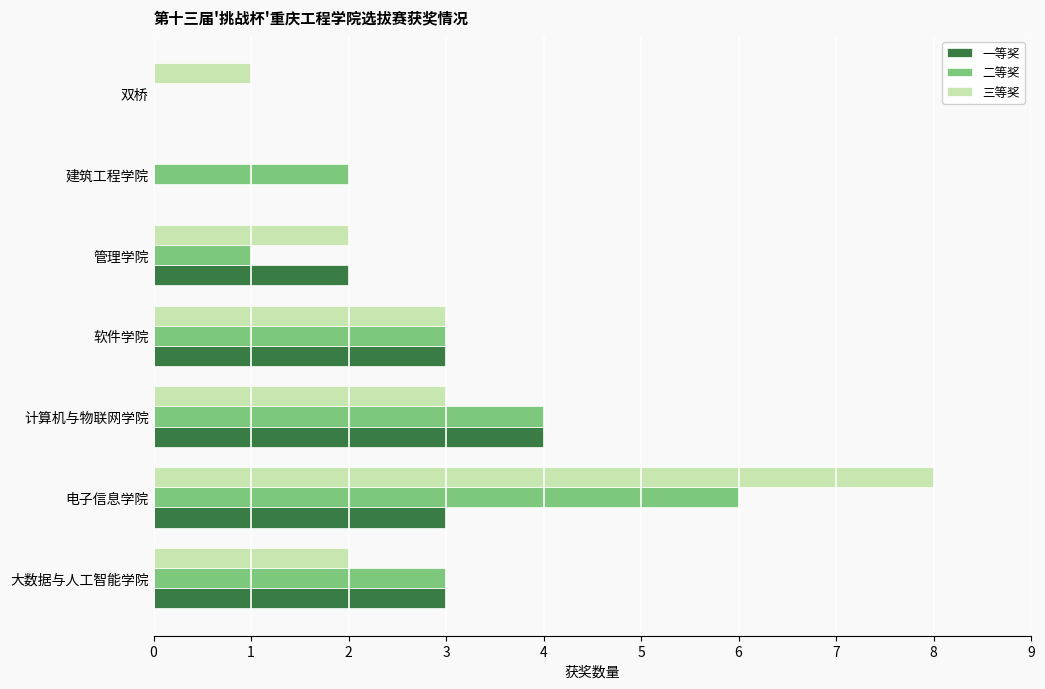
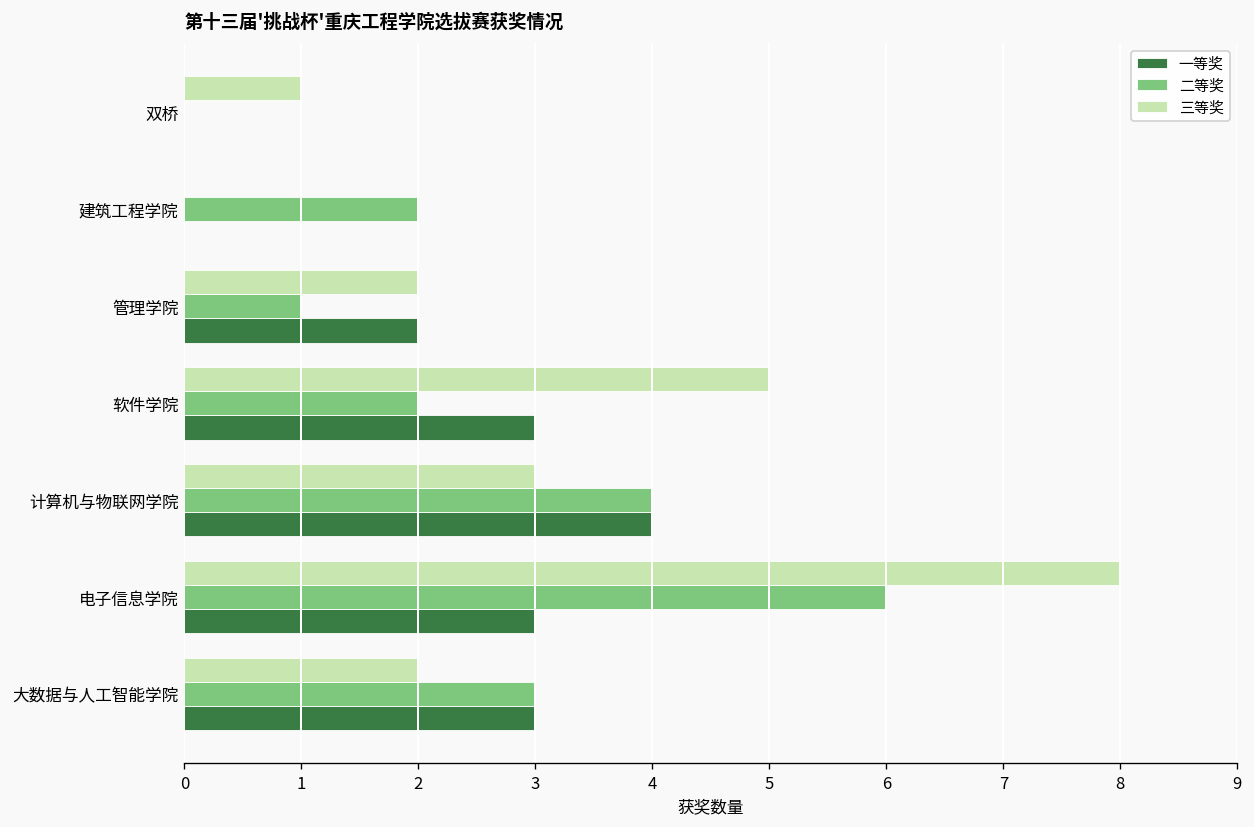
三等奖, 软件学院: 3 -> 5
二等奖, 软件学院: 3 -> 2
